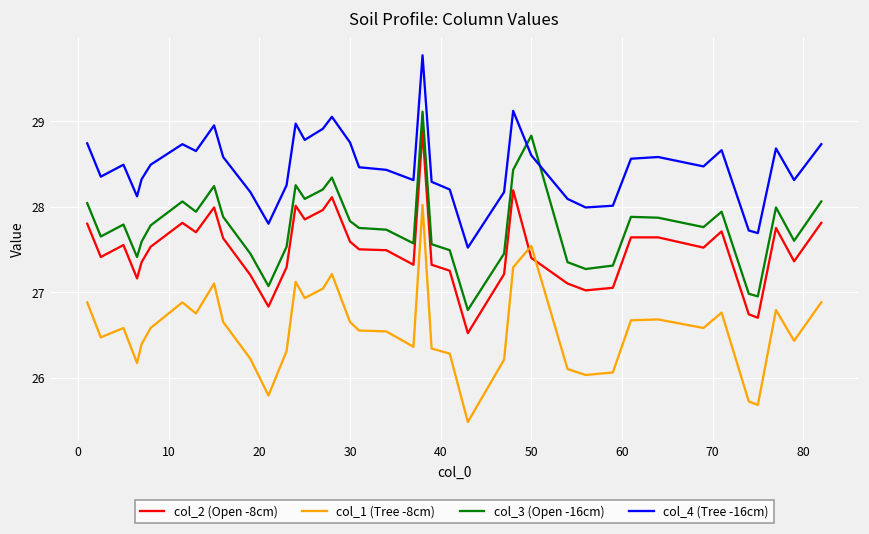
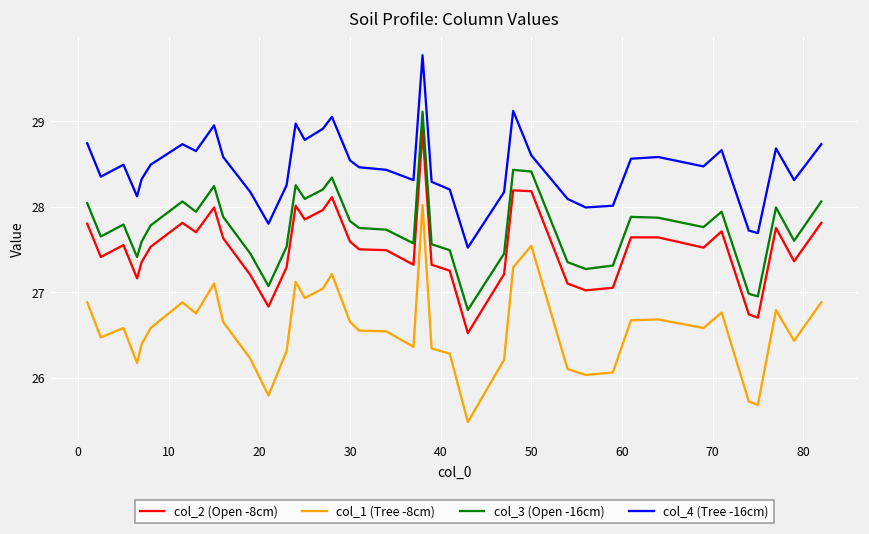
col_4 (Tree -16cm), 30: 28.8 -> 28.5
col_2 (Open -8cm), 50: 27.4 -> 28.2
col_3 (Open -16cm), 50: 28.8 -> 28.4
